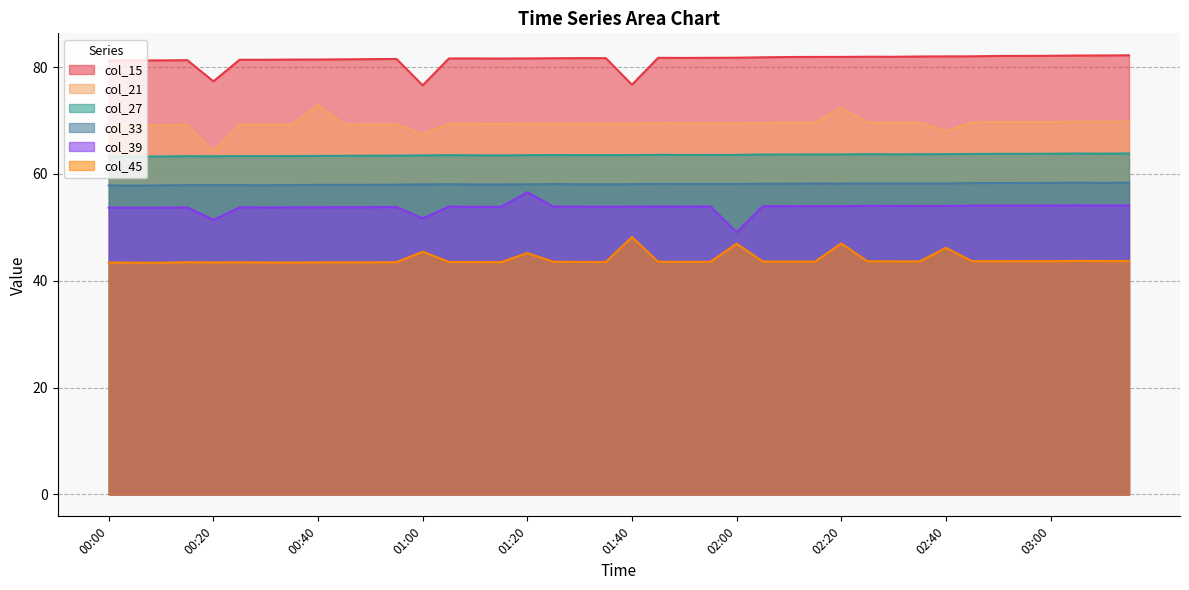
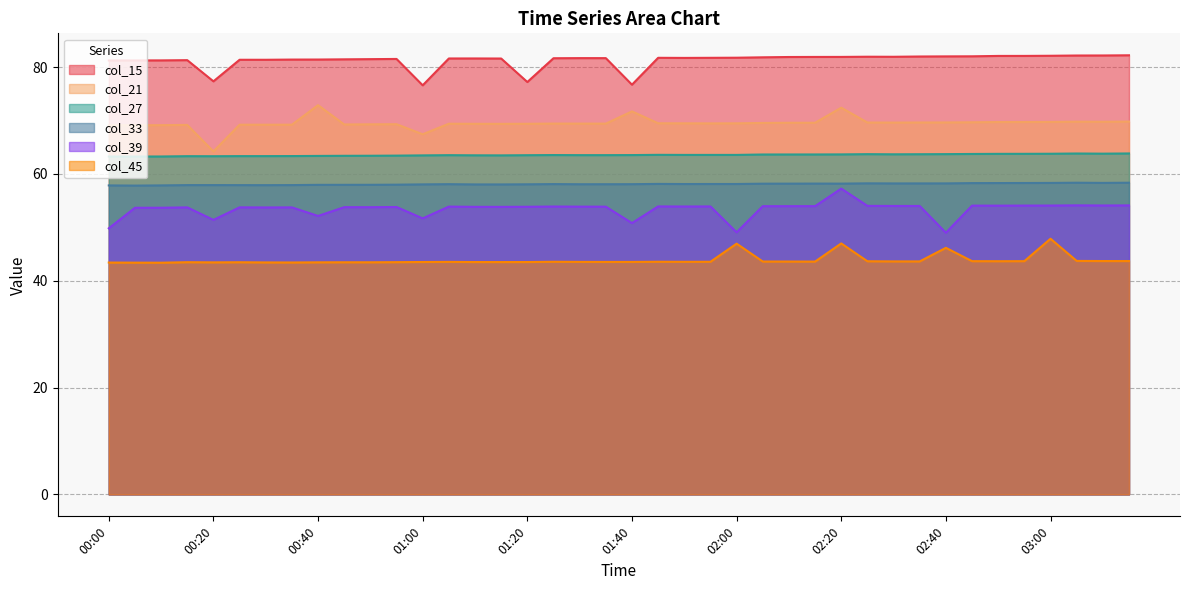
col_39, 00:00: 54 -> 50
col_39, 00:40: 54 -> 52
col_45, 01:00: 45 -> 44
col_15, 01:20: 82 -> 77
col_39, 01:20: 57 -> 54
col_45, 01:20: 45 -> 44
col_21, 01:40: 69 -> 72
col_39, 01:40: 54 -> 51
col_45, 01:40: 48 -> 44
col_39, 02:20: 54 -> 57
col_21, 02:40: 68 -> 70
col_39, 02:40: 54 -> 49
col_45, 03:00: 44 -> 48
